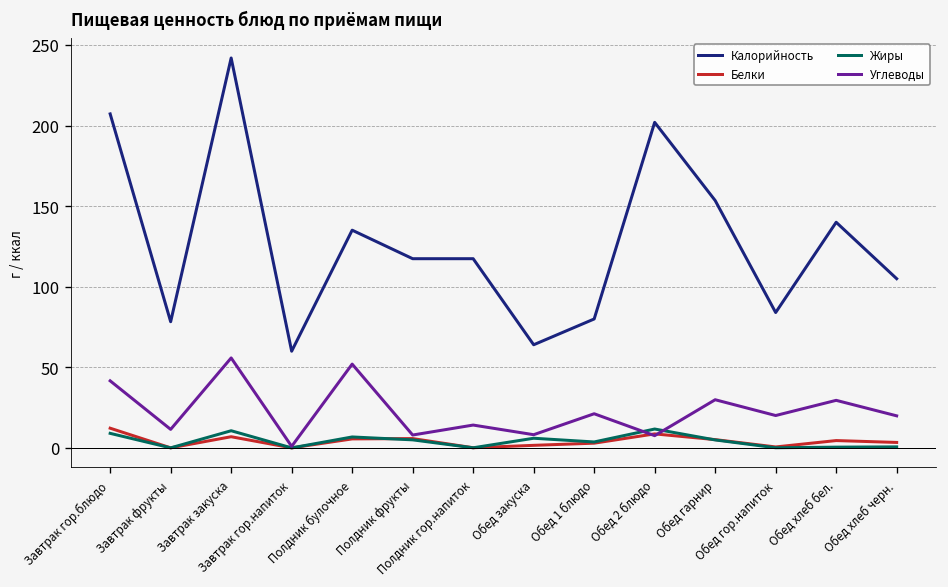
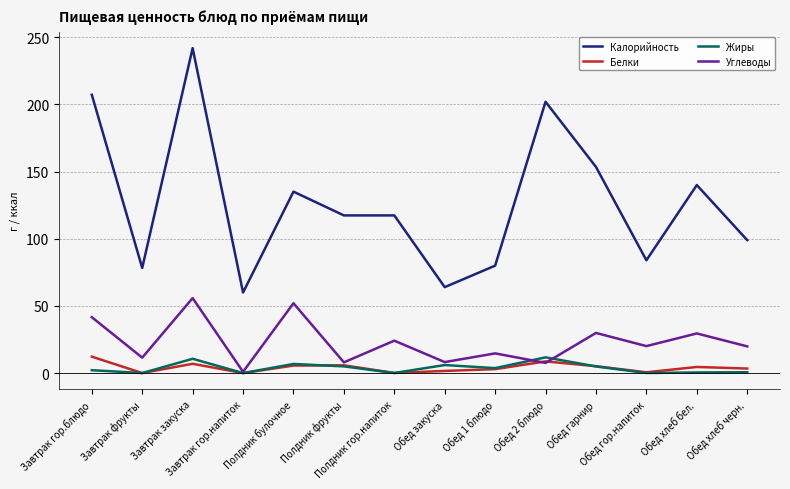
Жиры, Завтрак гор.блюдо: 9 -> 2
Углеводы, Полдник гор.напиток: 14 -> 24
Углеводы, Обед 1 блюдо: 21 -> 15
Калорийность, Обед хлеб черн.: 105 -> 99
